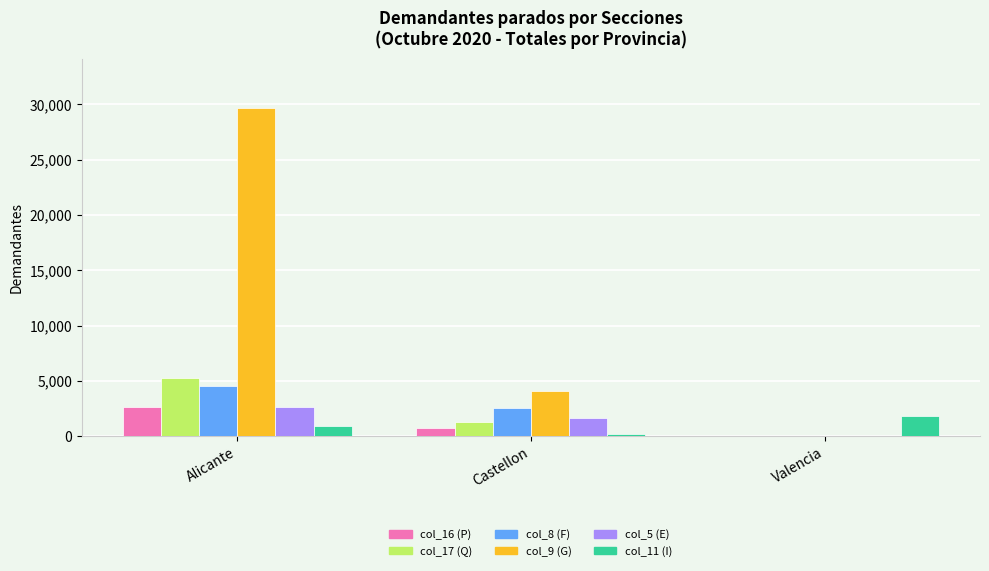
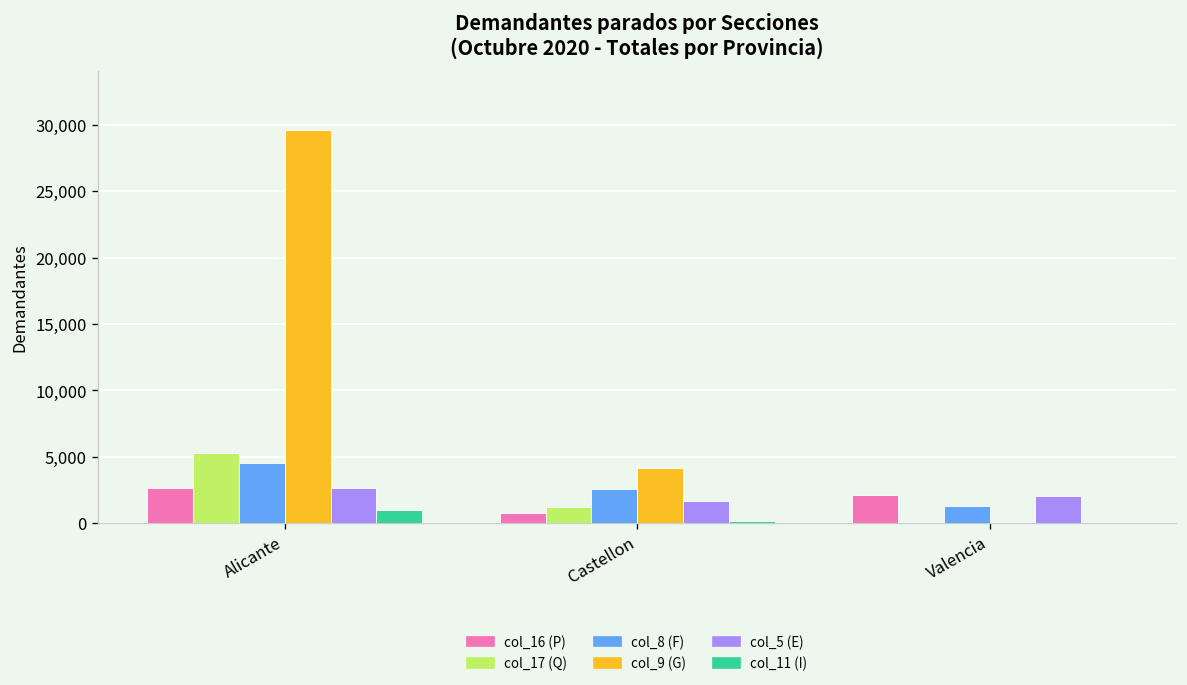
col_16 (P), Valencia: 0 -> 2,100
col_8 (F), Valencia: 0 -> 1,300
col_5 (E), Valencia: 0 -> 2,000
col_11 (I), Valencia: 1,800 -> 0
